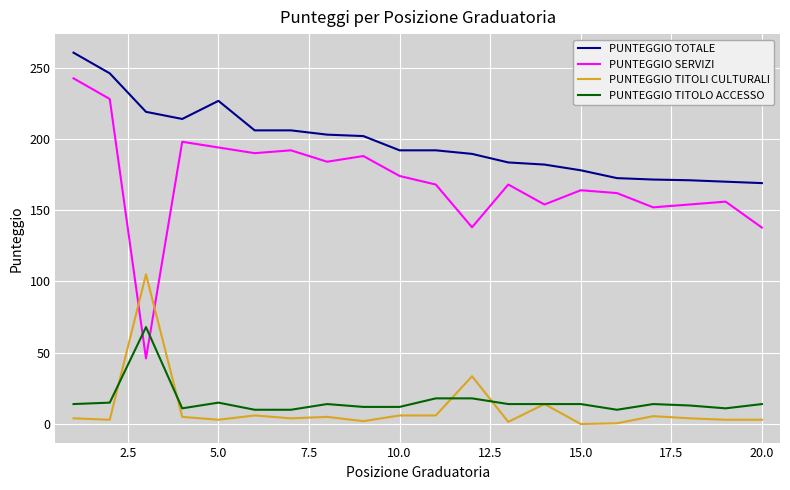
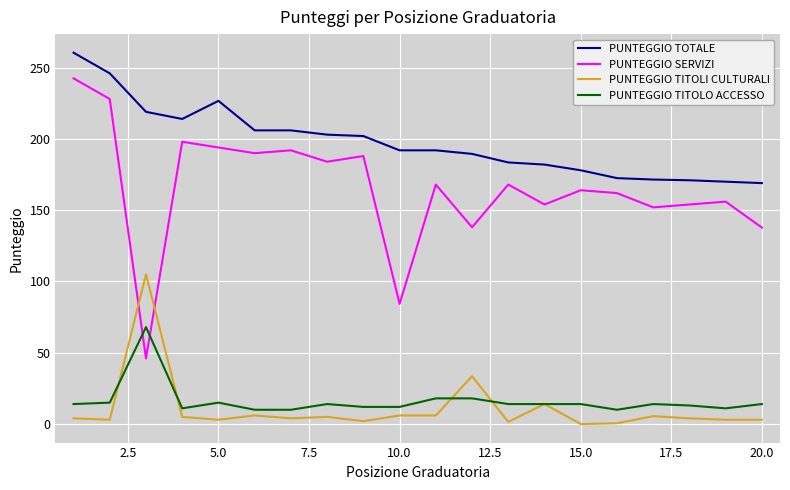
PUNTEGGIO SERVIZI, 10.0: 174 -> 84
